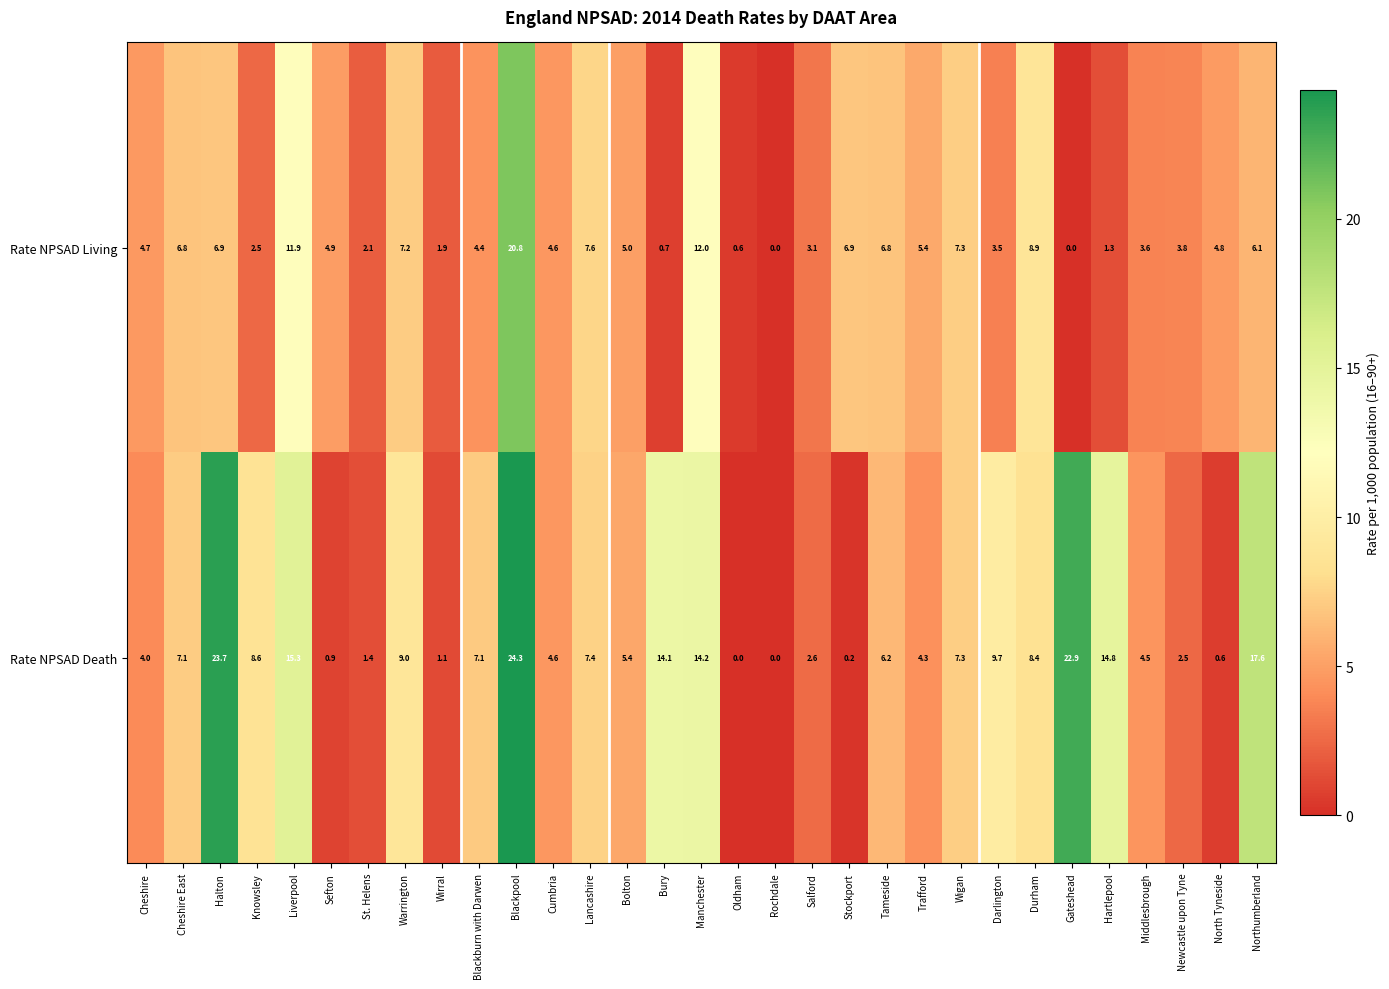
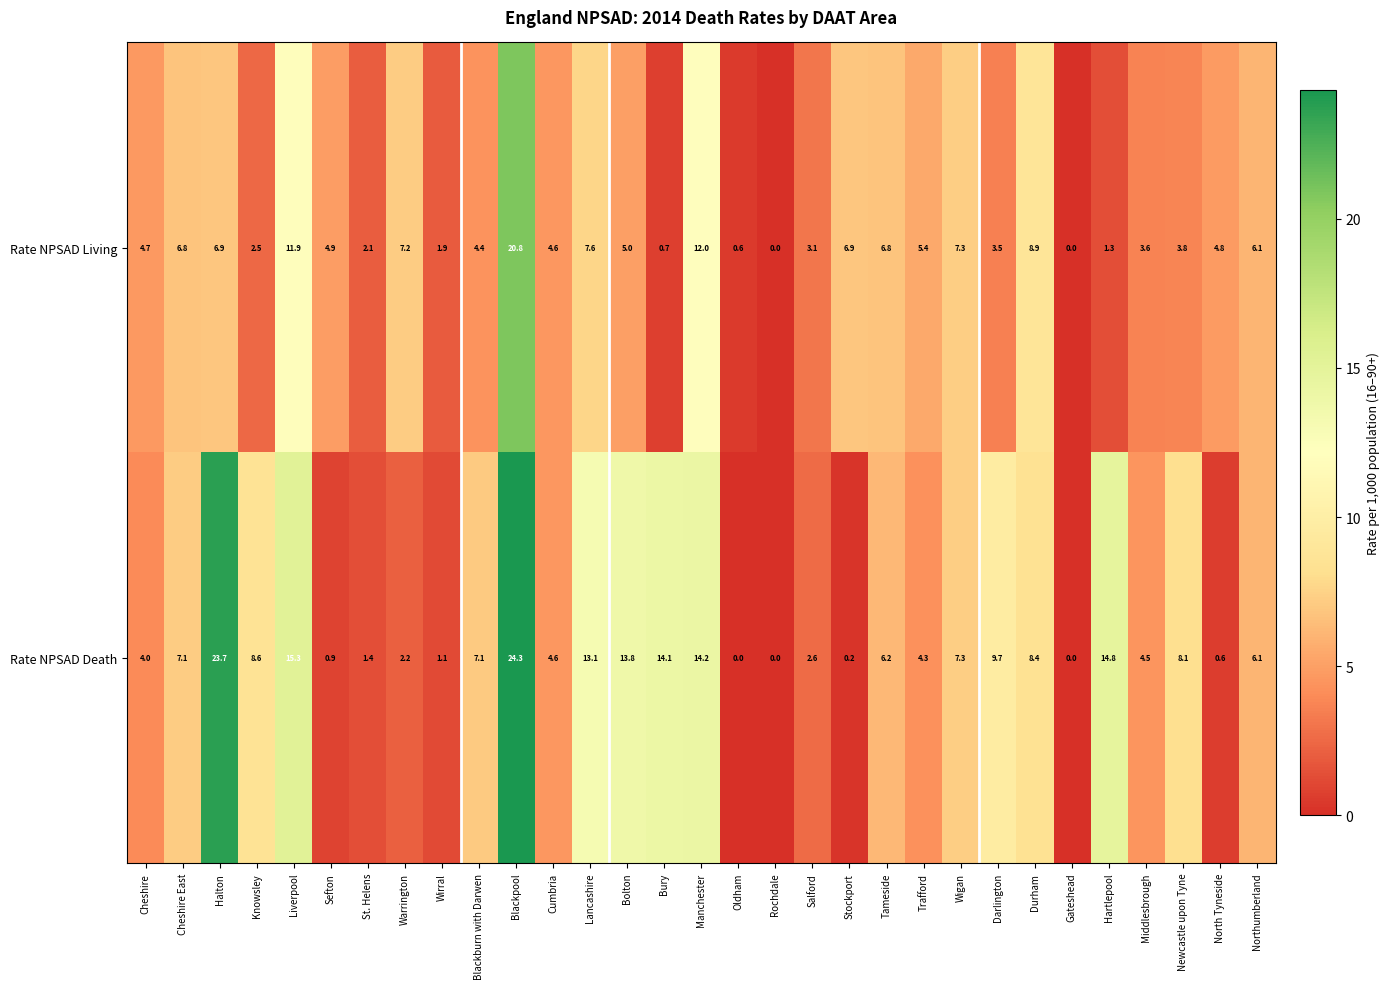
Rate NPSAD Death, Warrington: 9.0 -> 2.2
Rate NPSAD Death, Lancashire: 7.4 -> 13.1
Rate NPSAD Death, Bolton: 5.4 -> 13.8
Rate NPSAD Death, Gateshead: 22.9 -> 0.0
Rate NPSAD Death, Newcastle upon Tyne: 2.5 -> 8.1
Rate NPSAD Death, Northumberland: 17.6 -> 6.1
